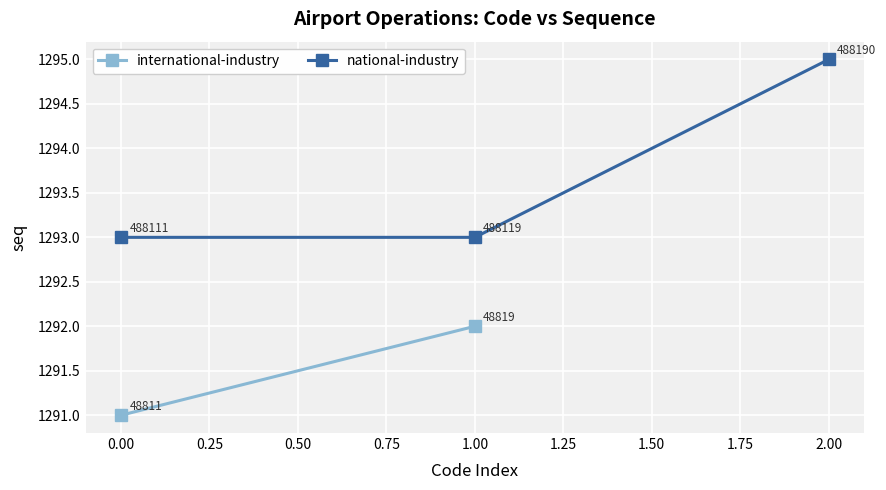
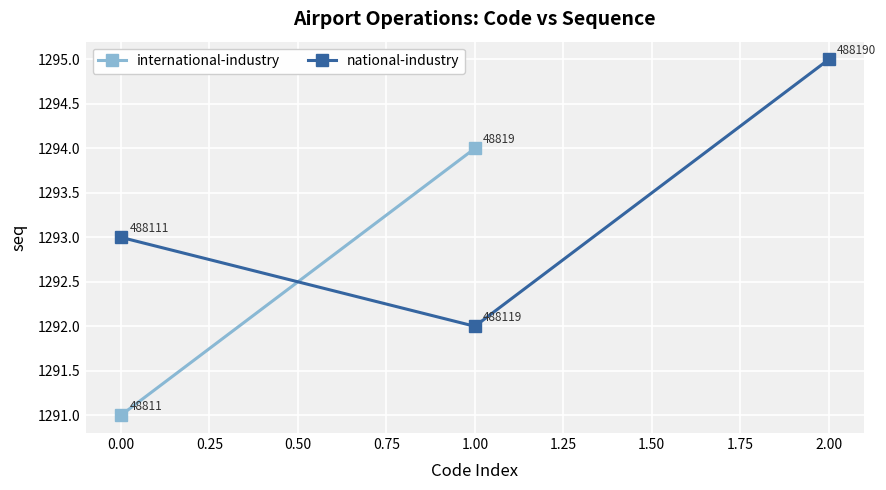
international-industry, 1.00: 1292 -> 1294
national-industry, 1.00: 1293 -> 1292
